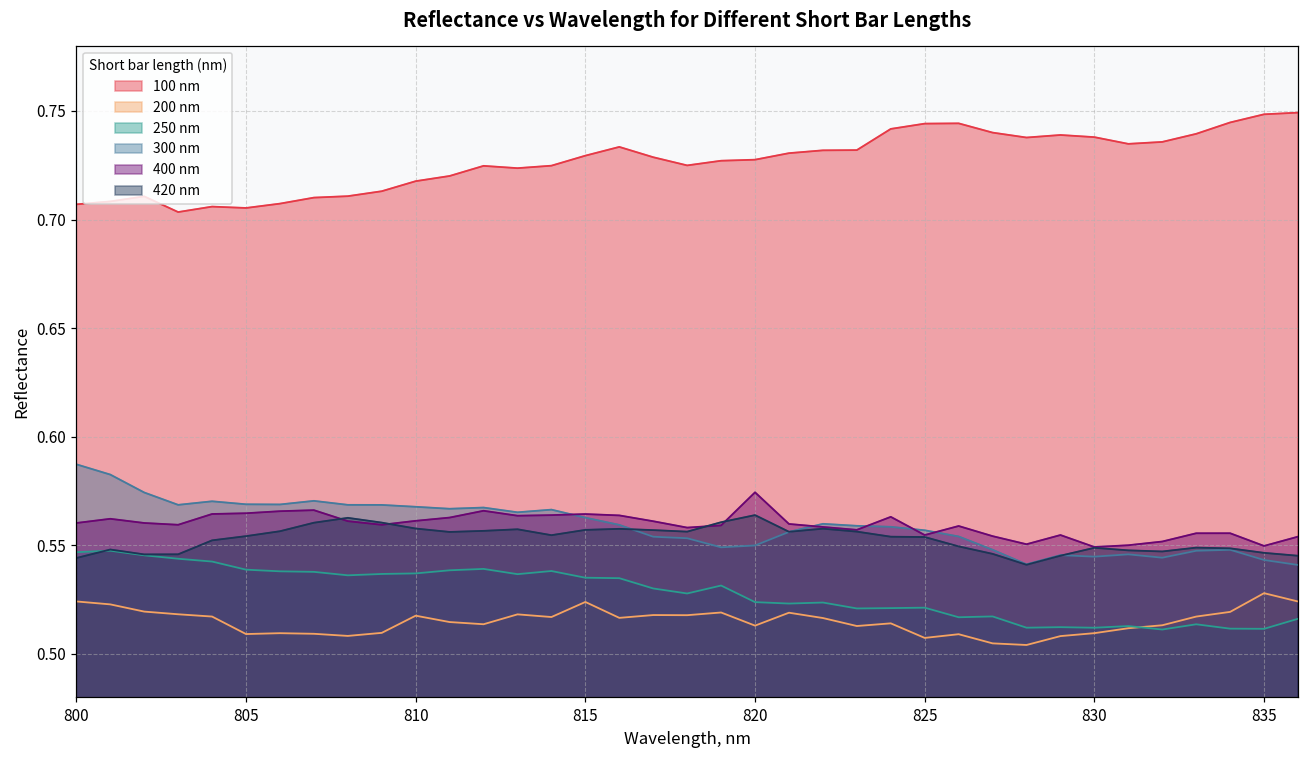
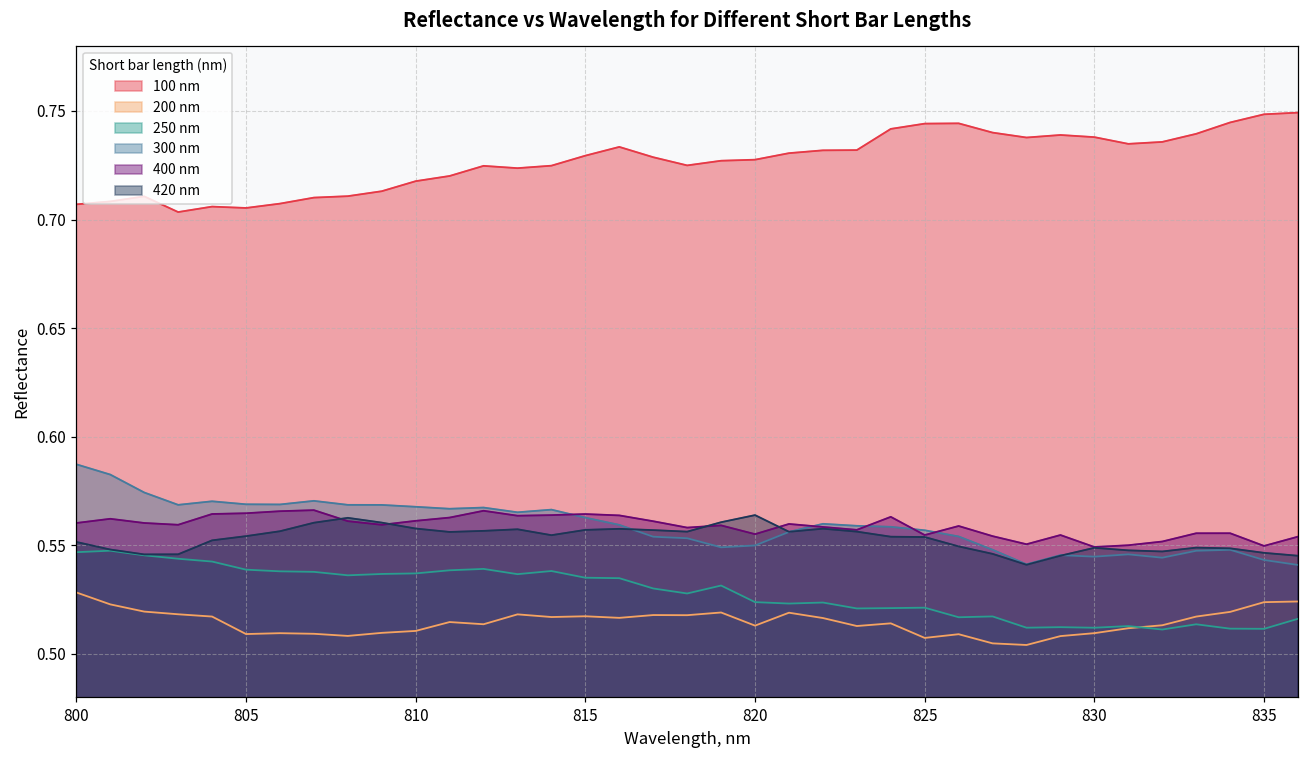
200 nm, 800: 0.524 -> 0.528
420 nm, 800: 0.544 -> 0.551
200 nm, 810: 0.518 -> 0.510
200 nm, 815: 0.524 -> 0.517
400 nm, 820: 0.574 -> 0.555
200 nm, 835: 0.528 -> 0.524
